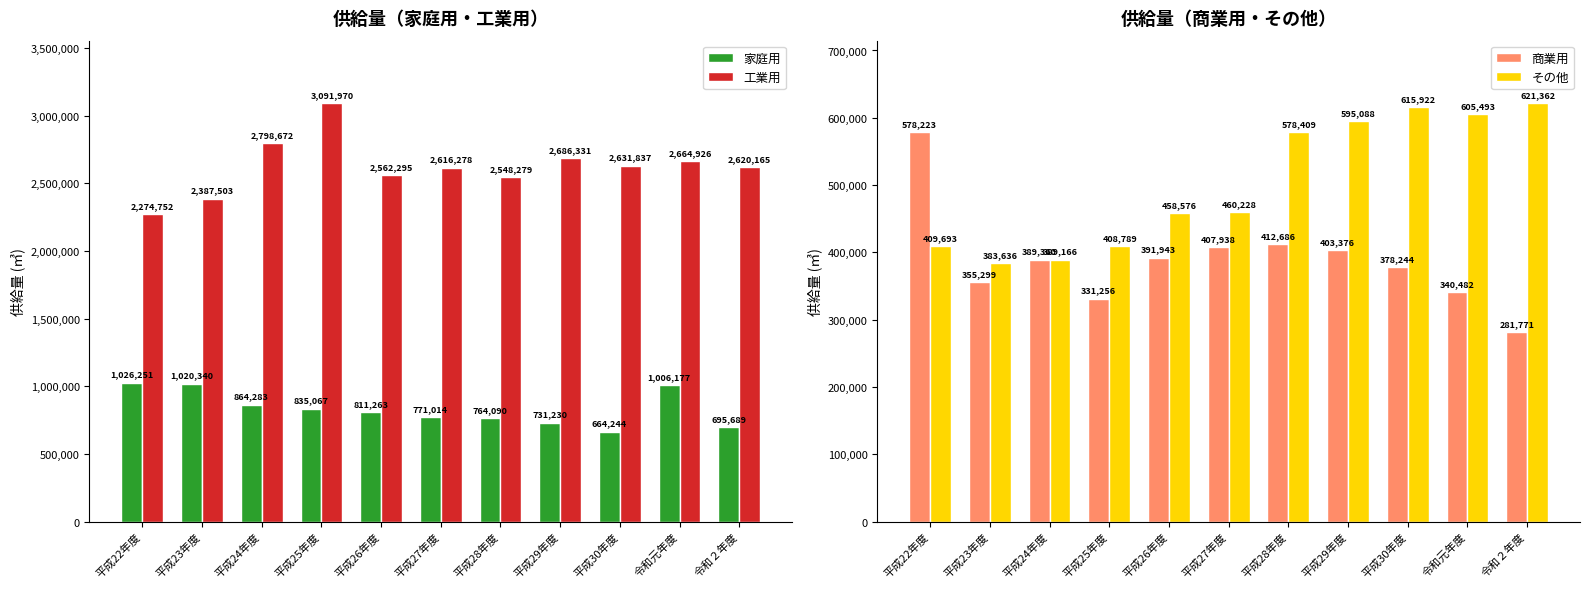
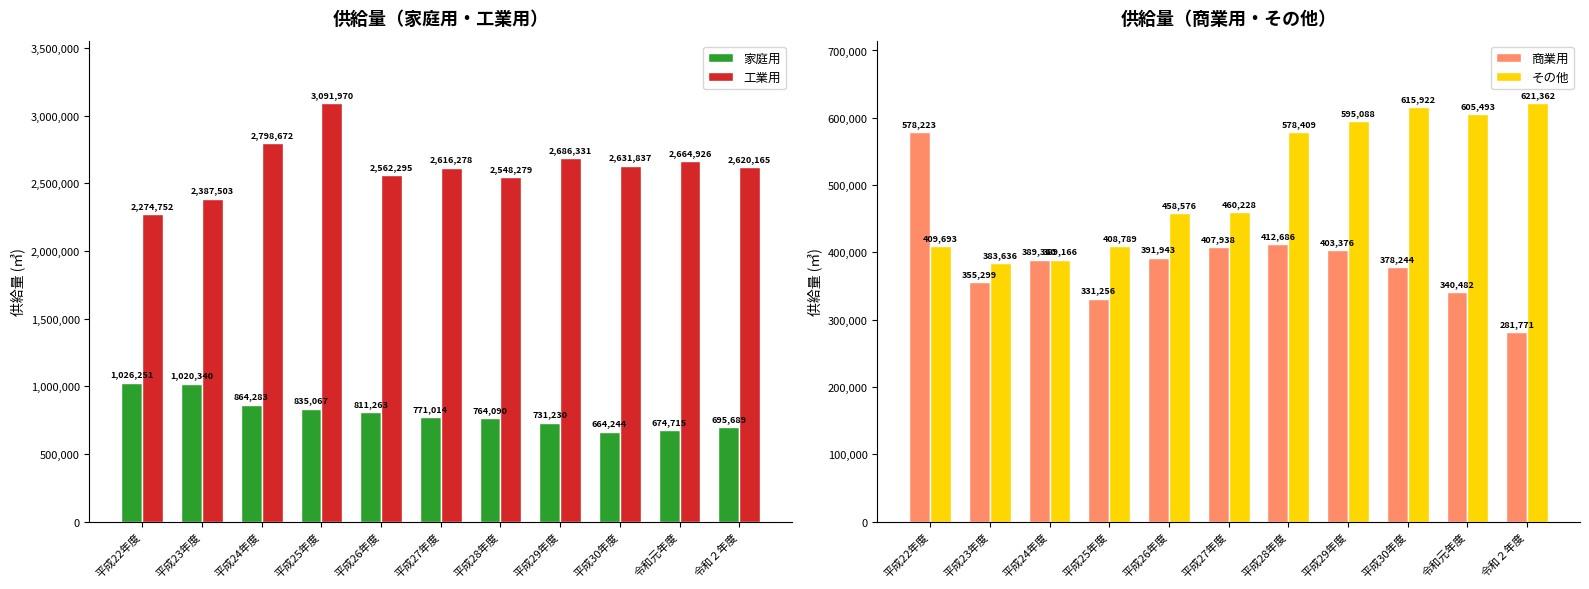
供給量（家庭用・工業用）, 家庭用, 令和元年度: 1,006,177 -> 674,715
